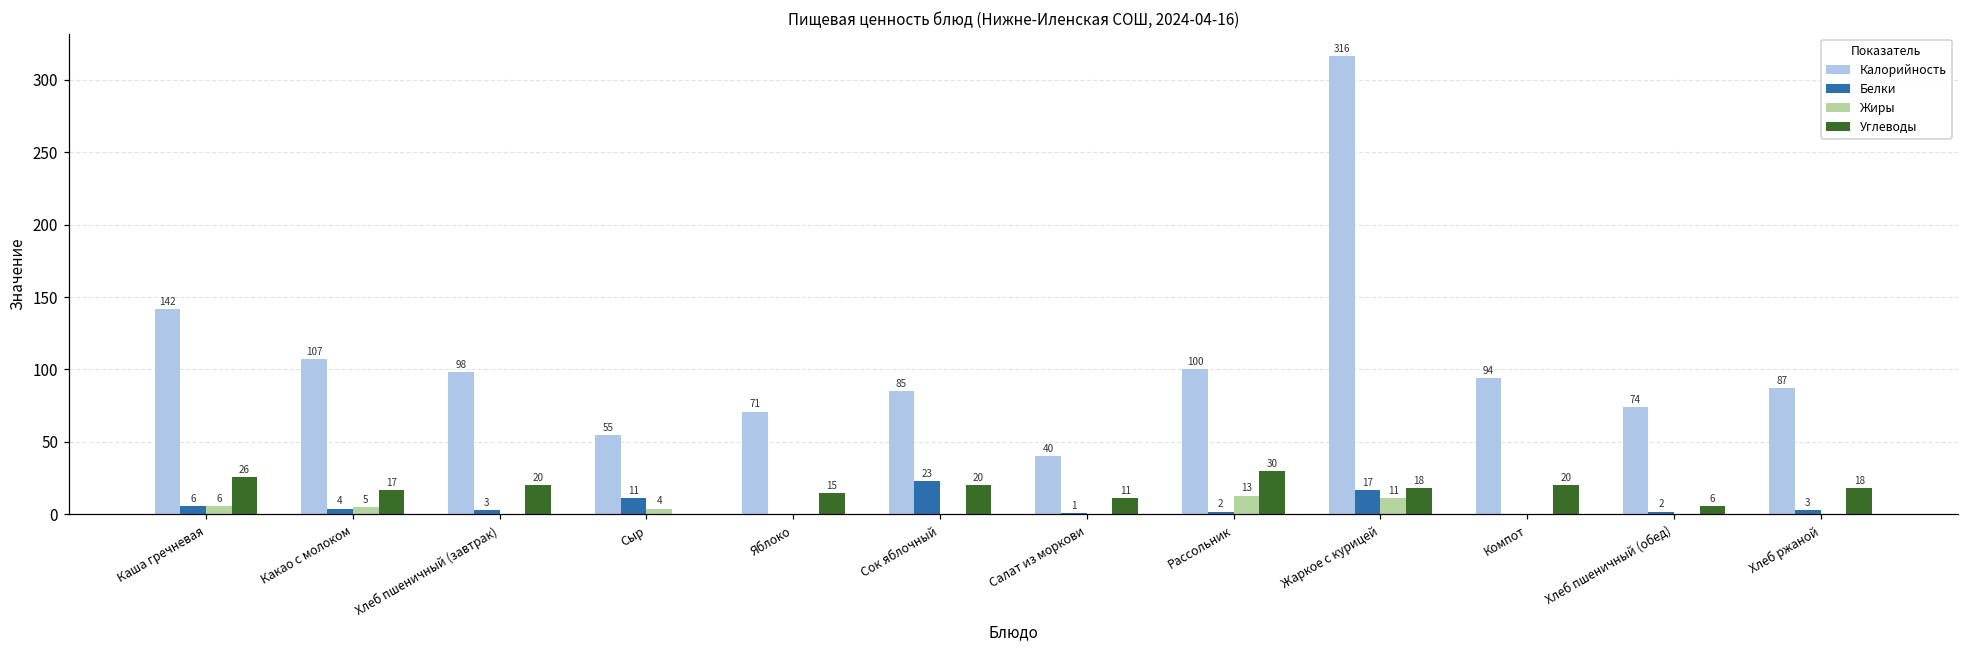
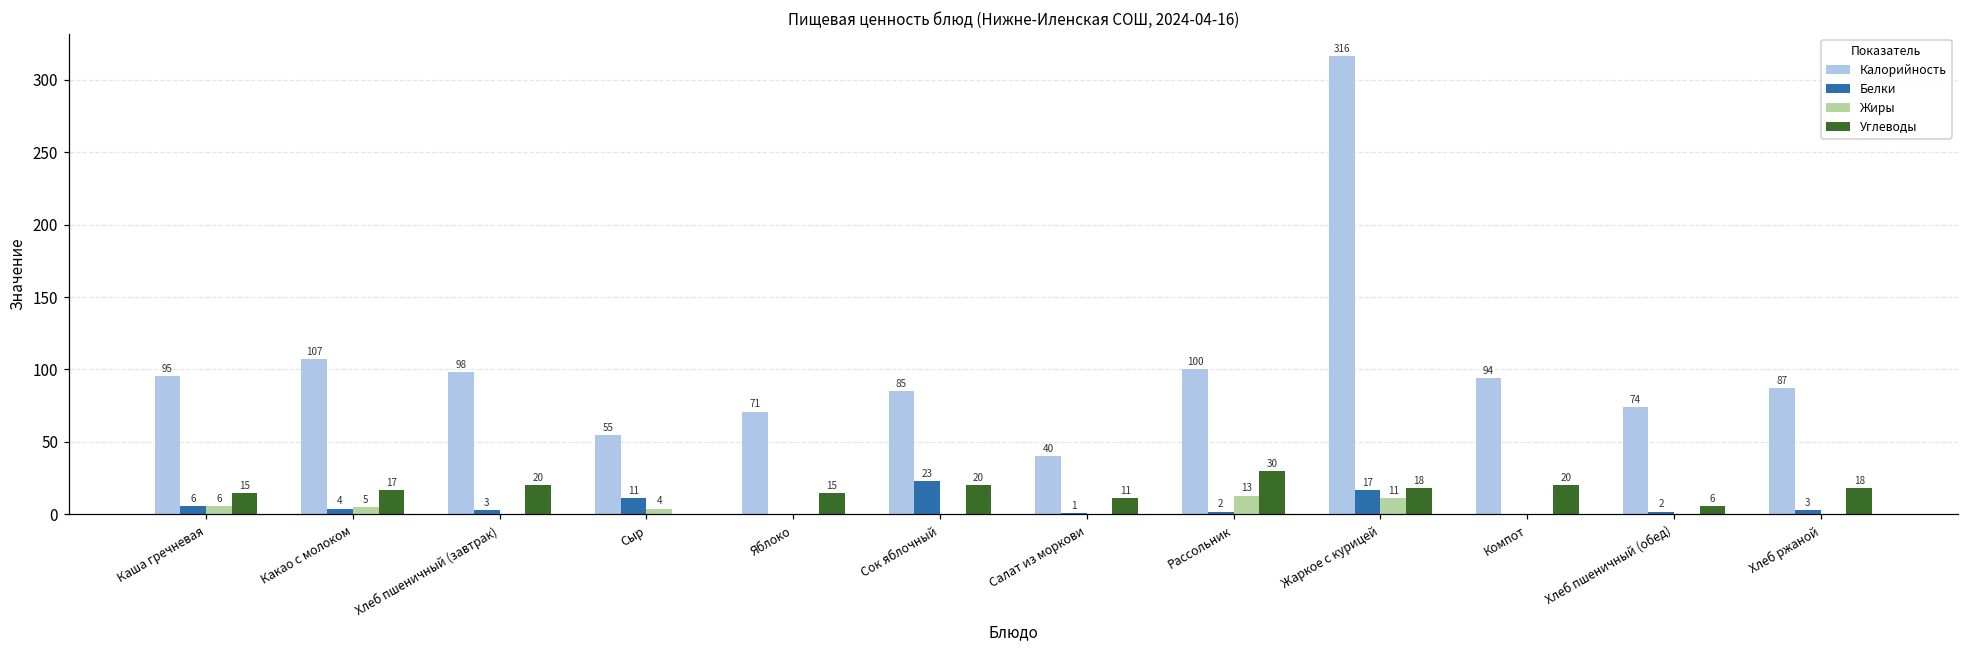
Калорийность, Каша гречневая: 142 -> 95
Углеводы, Каша гречневая: 26 -> 15
